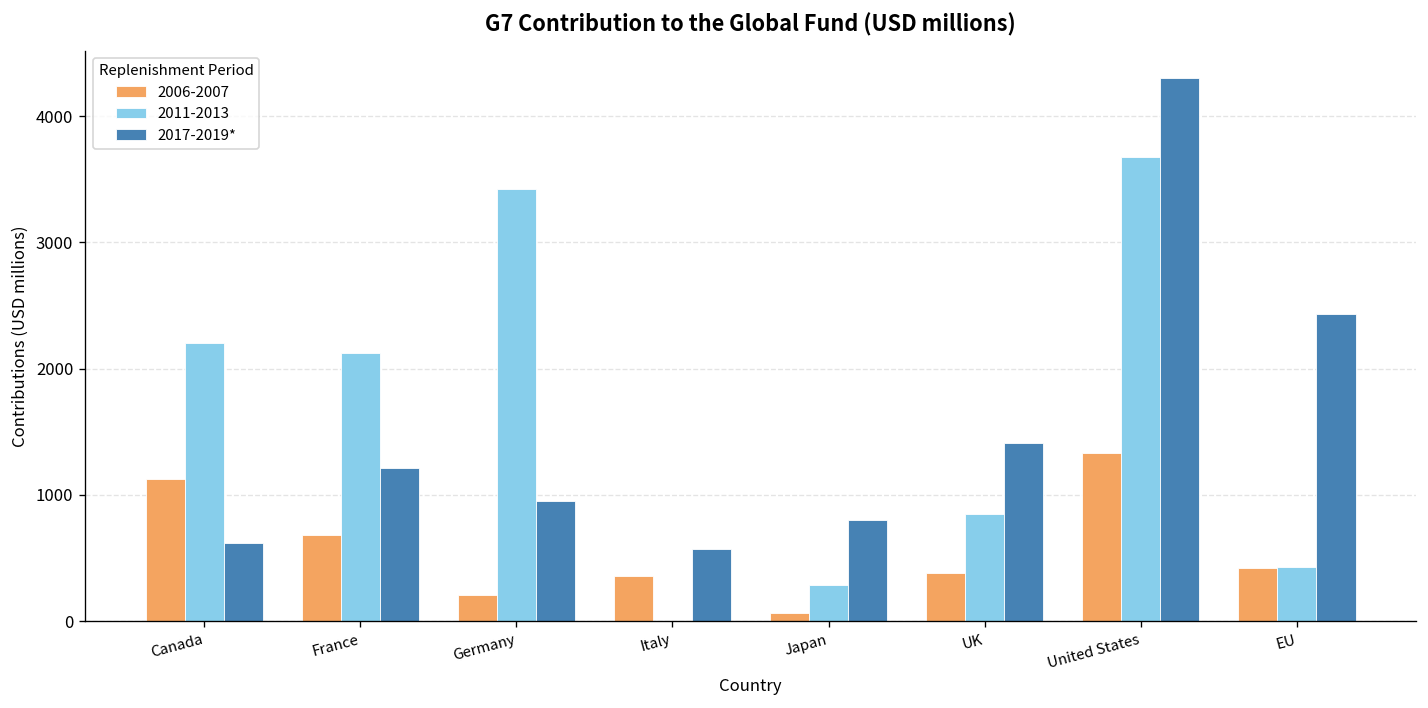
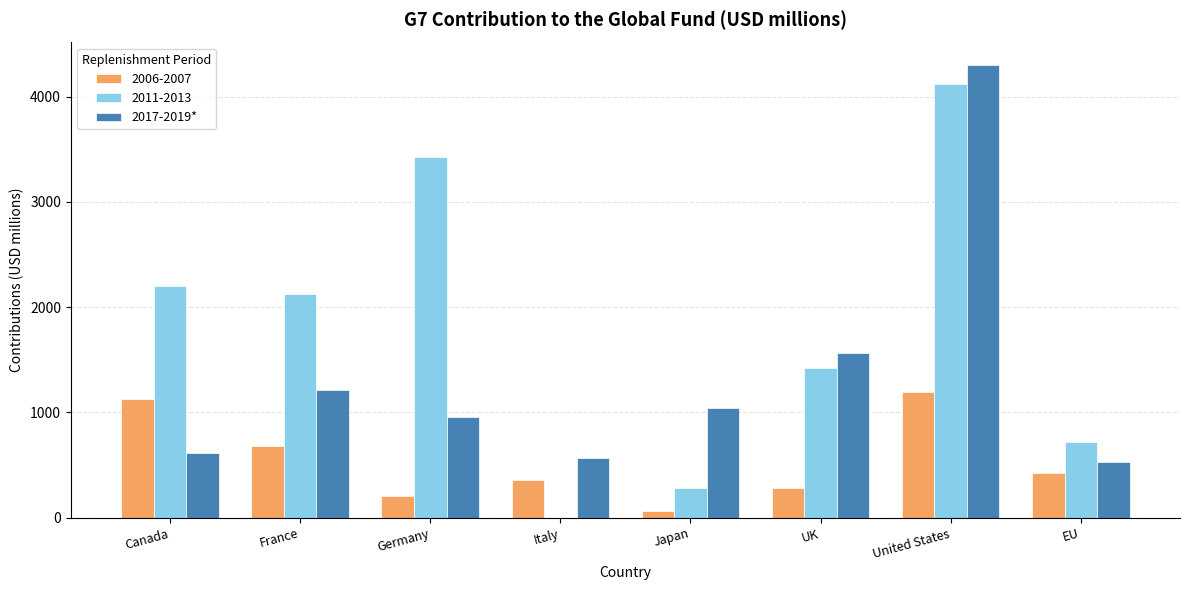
2017-2019*, Japan: 800 -> 1050
2006-2007, UK: 390 -> 290
2011-2013, UK: 850 -> 1430
2017-2019*, UK: 1410 -> 1570
2006-2007, United States: 1330 -> 1190
2011-2013, United States: 3680 -> 4120
2011-2013, EU: 430 -> 720
2017-2019*, EU: 2430 -> 530
